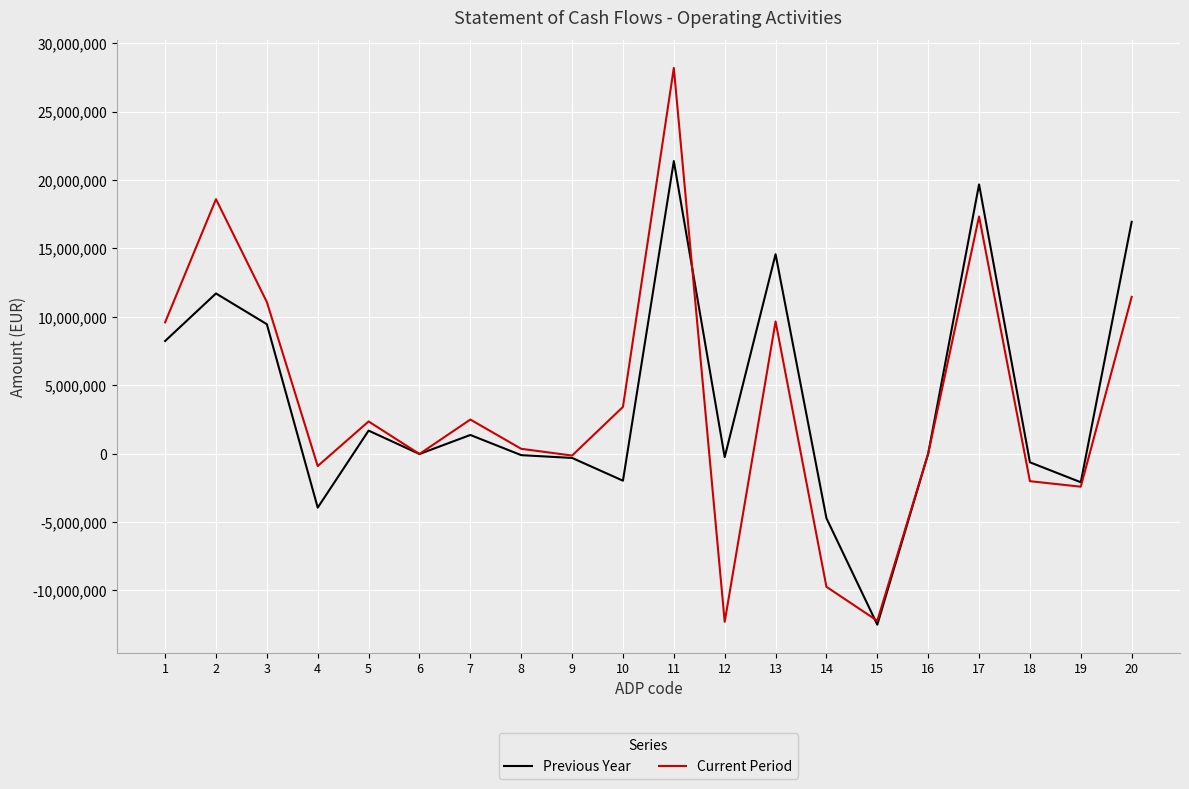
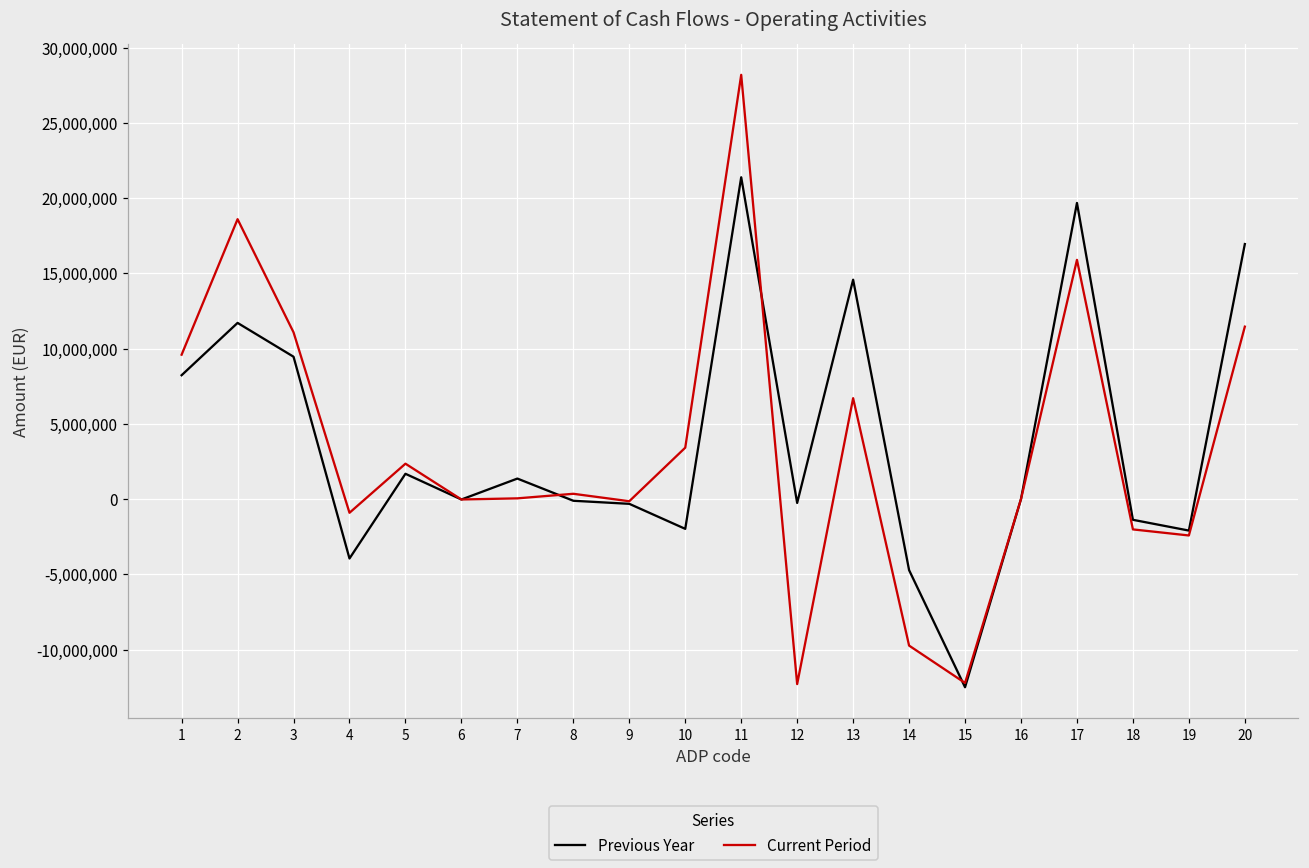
Current Period, 7: 2,500,000 -> 0
Current Period, 13: 9,700,000 -> 6,700,000
Current Period, 17: 17,300,000 -> 15,900,000
Previous Year, 18: -600,000 -> -1,400,000
